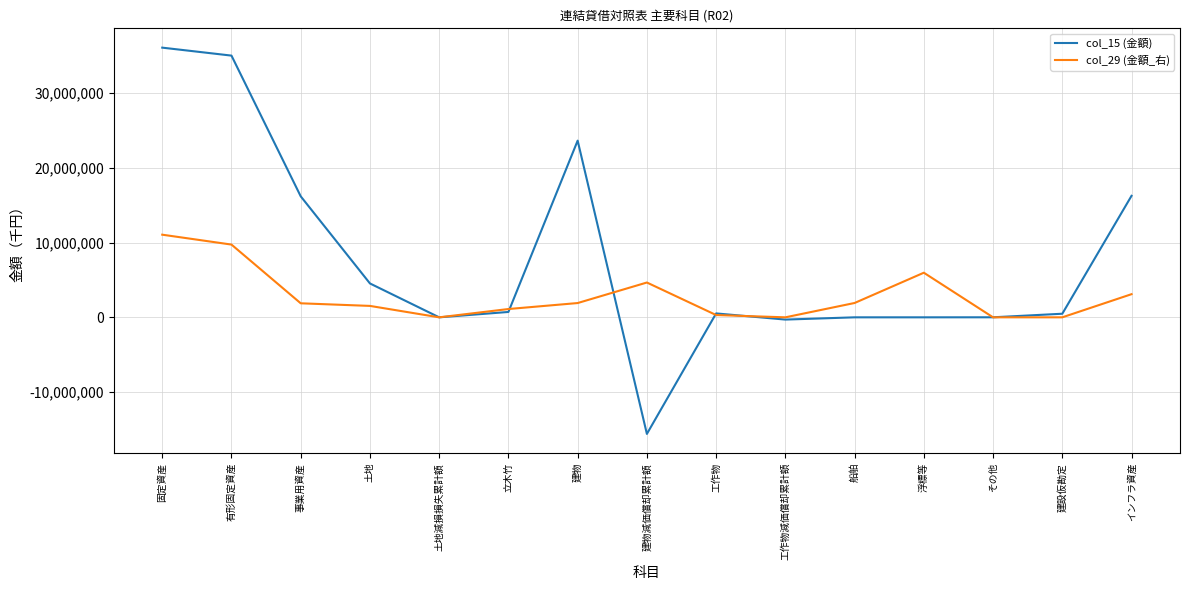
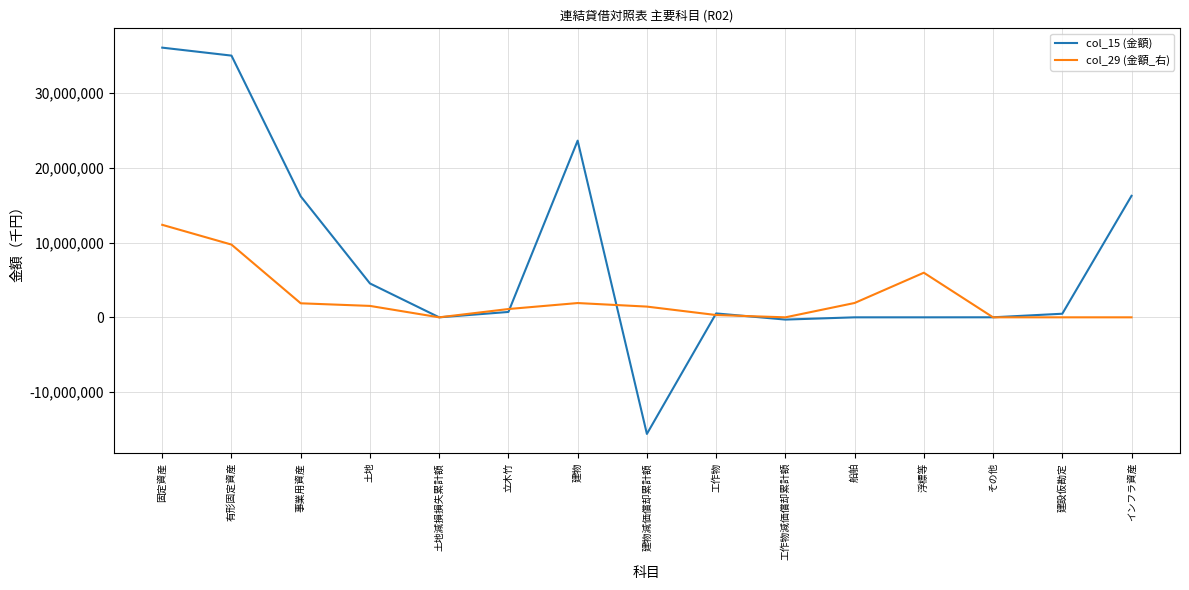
col_29 (金額_右), 固定資産: 11,000,000 -> 12,000,000
col_29 (金額_右), 建物減価償却累計額: 5,000,000 -> 1,000,000
col_29 (金額_右), インフラ資産: 3,000,000 -> 0
